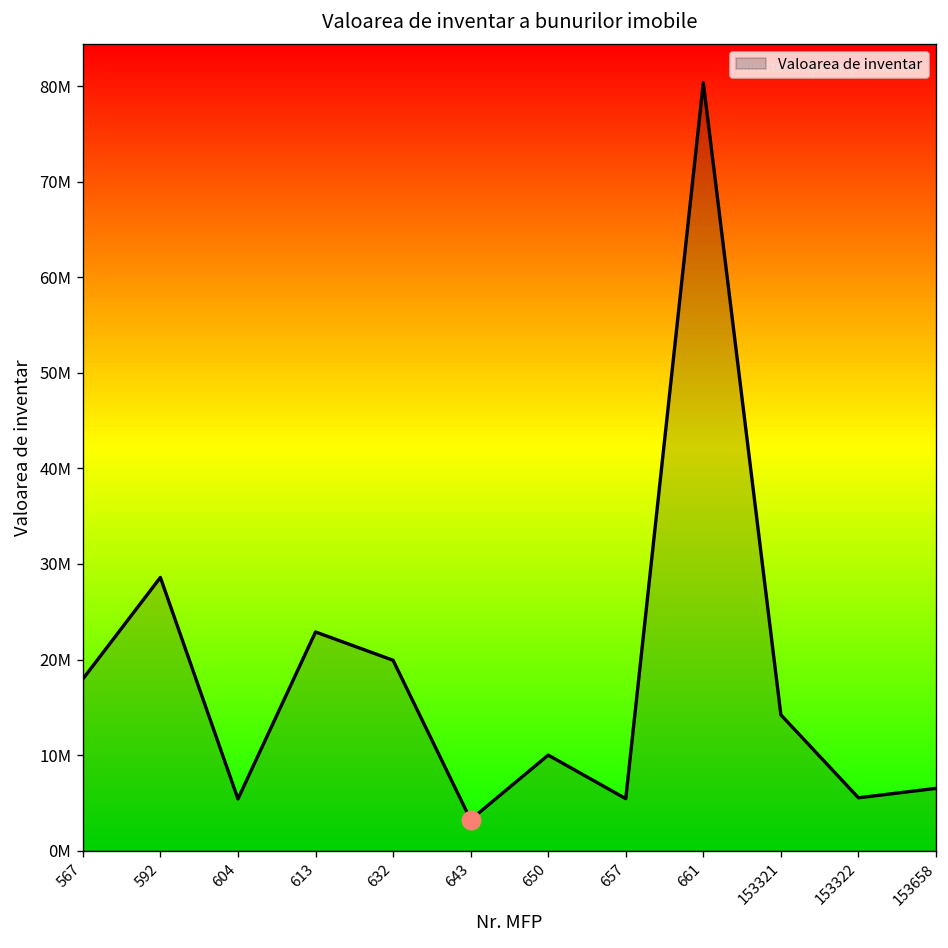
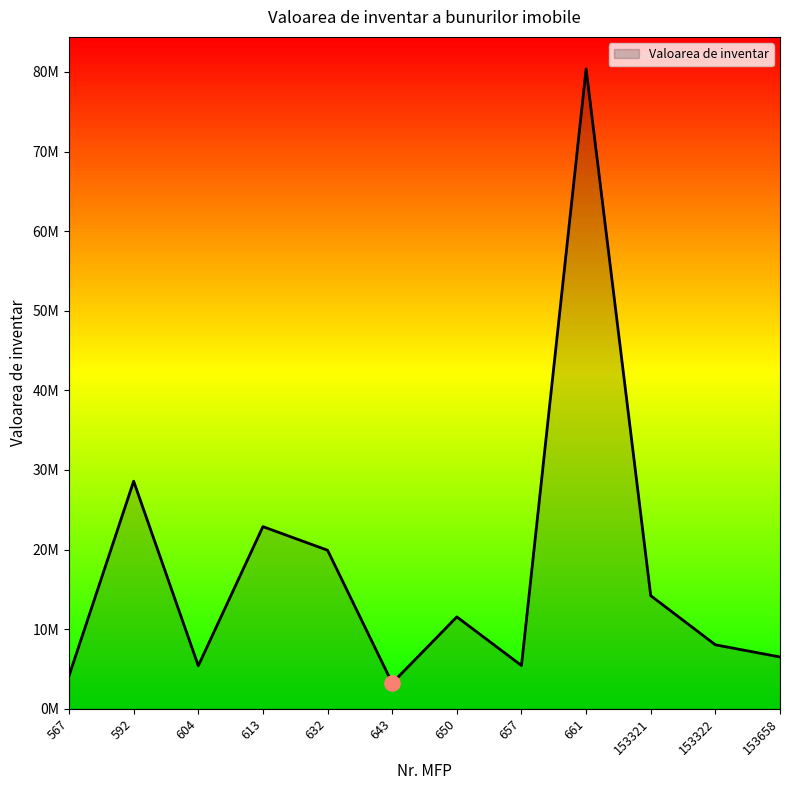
Valoarea de inventar, 567: 18000000 -> 4000000
Valoarea de inventar, 650: 10000000 -> 12000000
Valoarea de inventar, 153322: 6000000 -> 8000000
